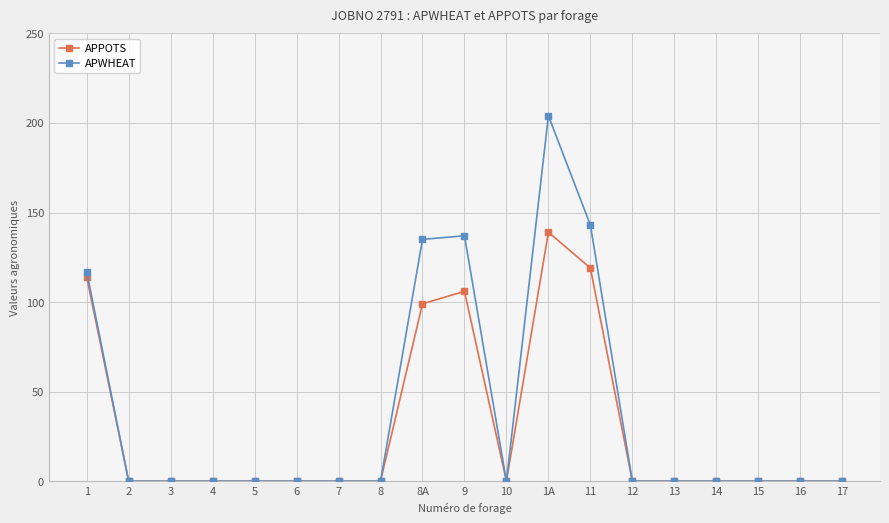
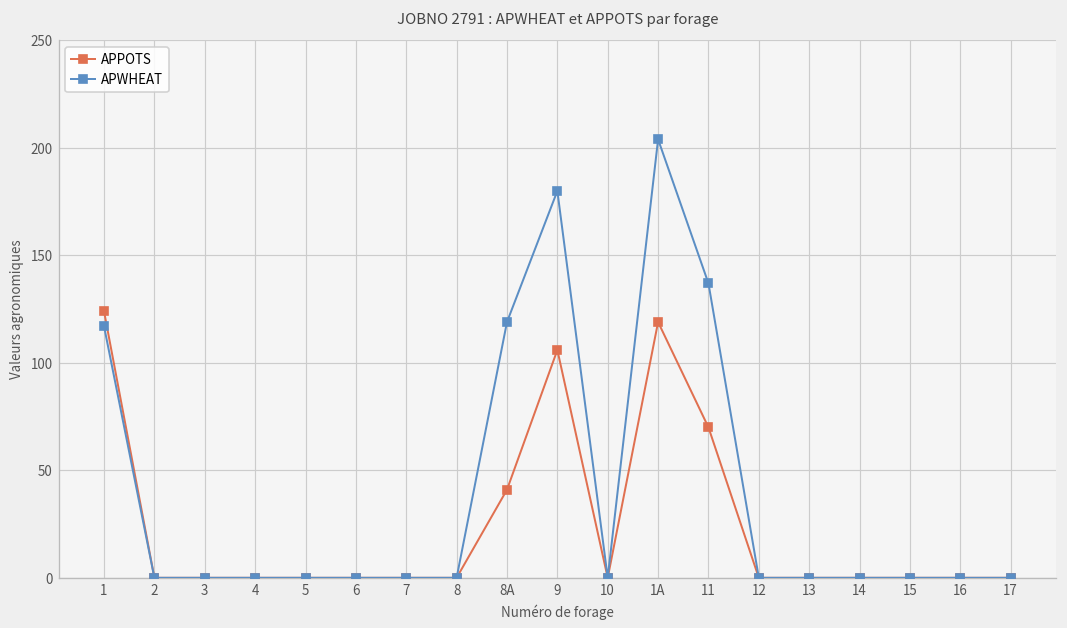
APPOTS, 1: 114 -> 124
APPOTS, 8A: 99 -> 41
APWHEAT, 8A: 135 -> 119
APWHEAT, 9: 137 -> 180
APPOTS, 1A: 139 -> 119
APPOTS, 11: 119 -> 70
APWHEAT, 11: 143 -> 137
